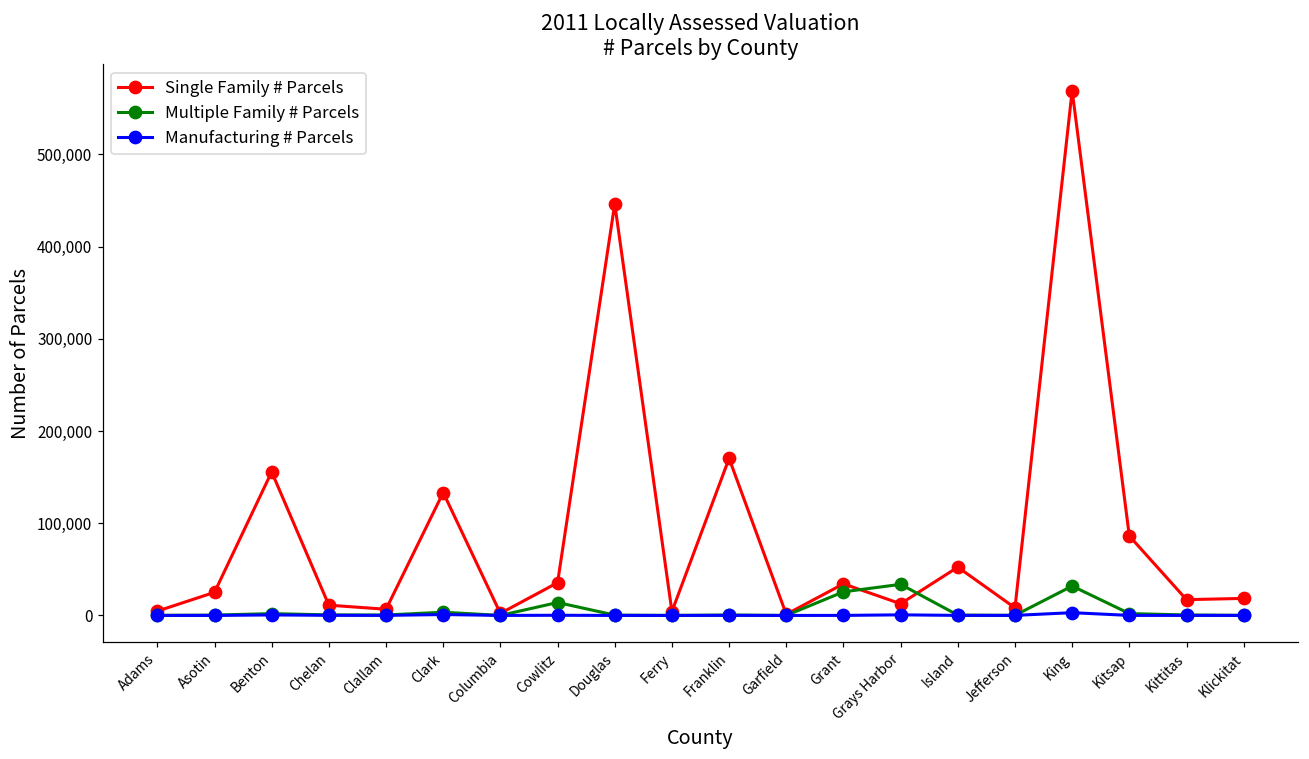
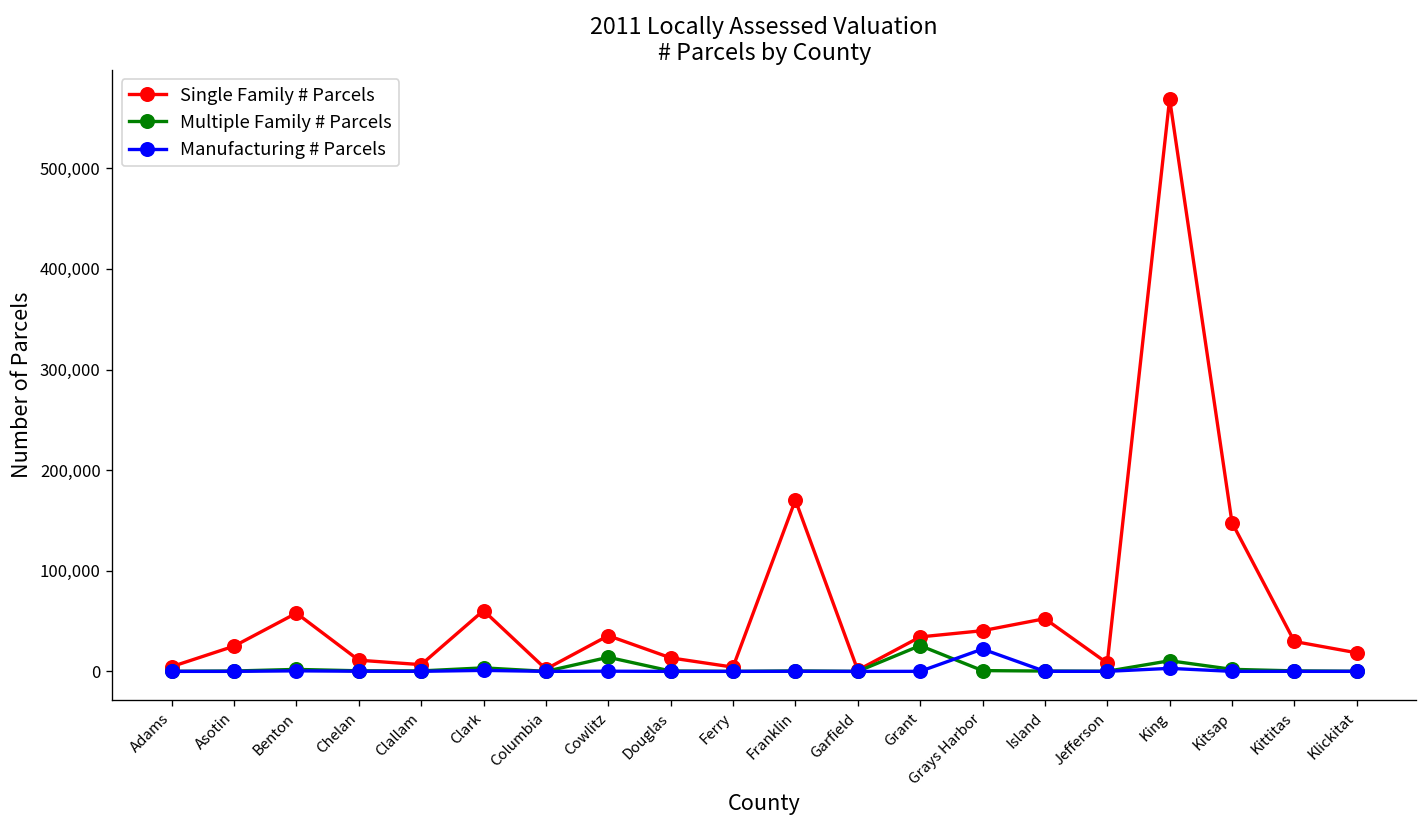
Single Family # Parcels, Benton: 160,000 -> 60,000
Single Family # Parcels, Clark: 130,000 -> 60,000
Single Family # Parcels, Douglas: 450,000 -> 10,000
Single Family # Parcels, Grays Harbor: 10,000 -> 40,000
Multiple Family # Parcels, Grays Harbor: 30,000 -> 0
Manufacturing # Parcels, Grays Harbor: 0 -> 20,000
Multiple Family # Parcels, King: 30,000 -> 10,000
Single Family # Parcels, Kitsap: 90,000 -> 150,000
Single Family # Parcels, Kittitas: 20,000 -> 30,000
